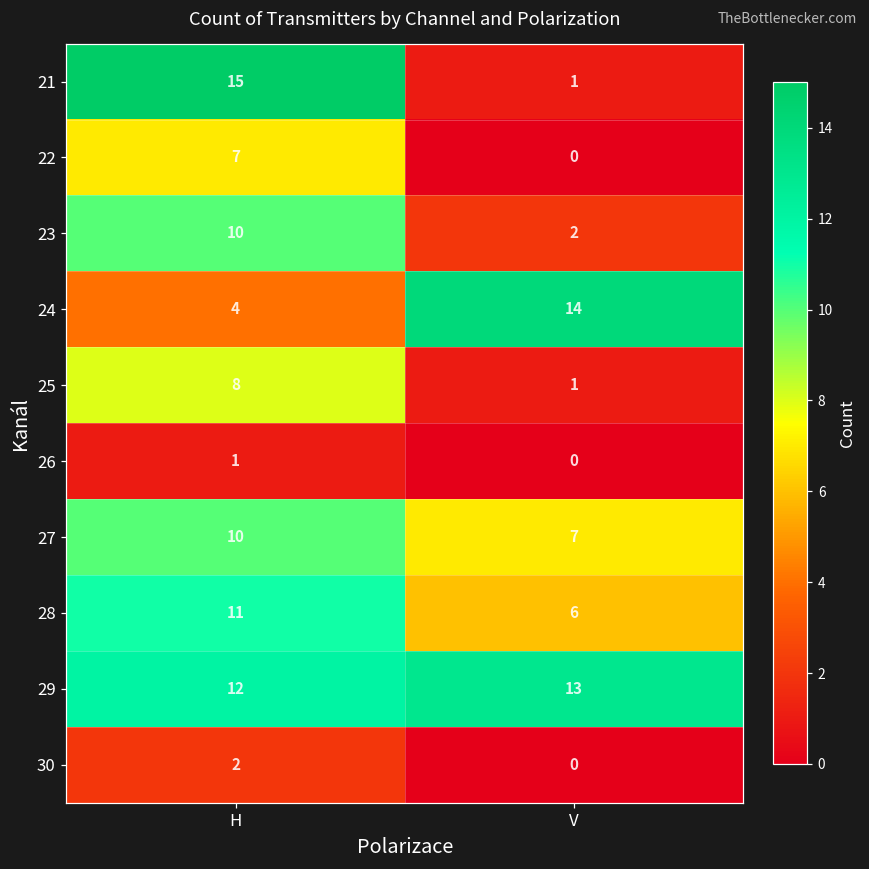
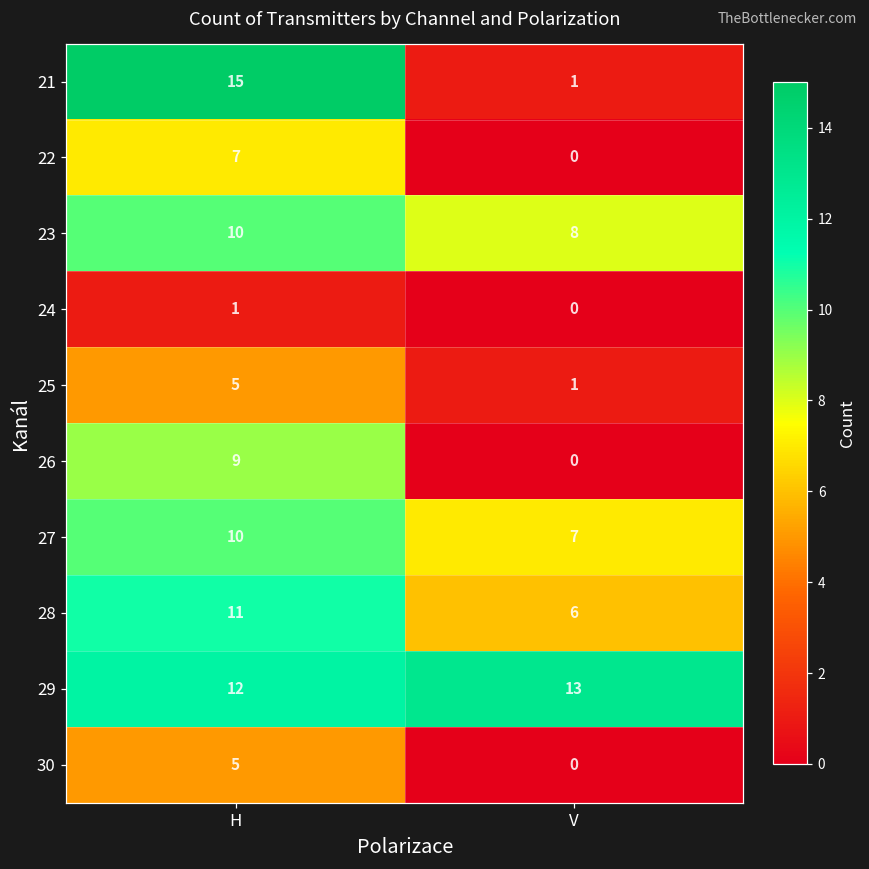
23, V: 2 -> 8
24, H: 4 -> 1
24, V: 14 -> 0
25, H: 8 -> 5
26, H: 1 -> 9
30, H: 2 -> 5
